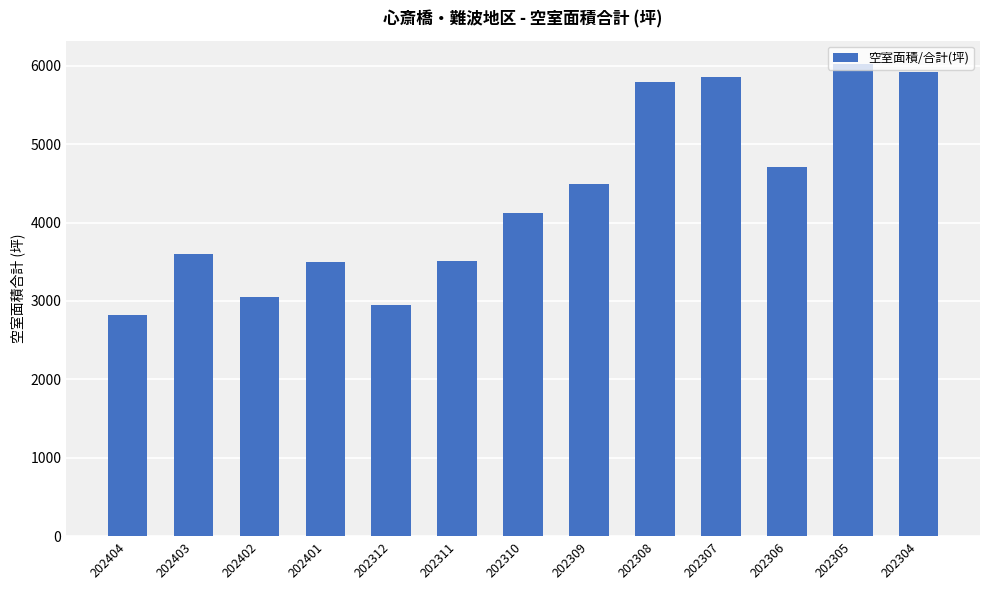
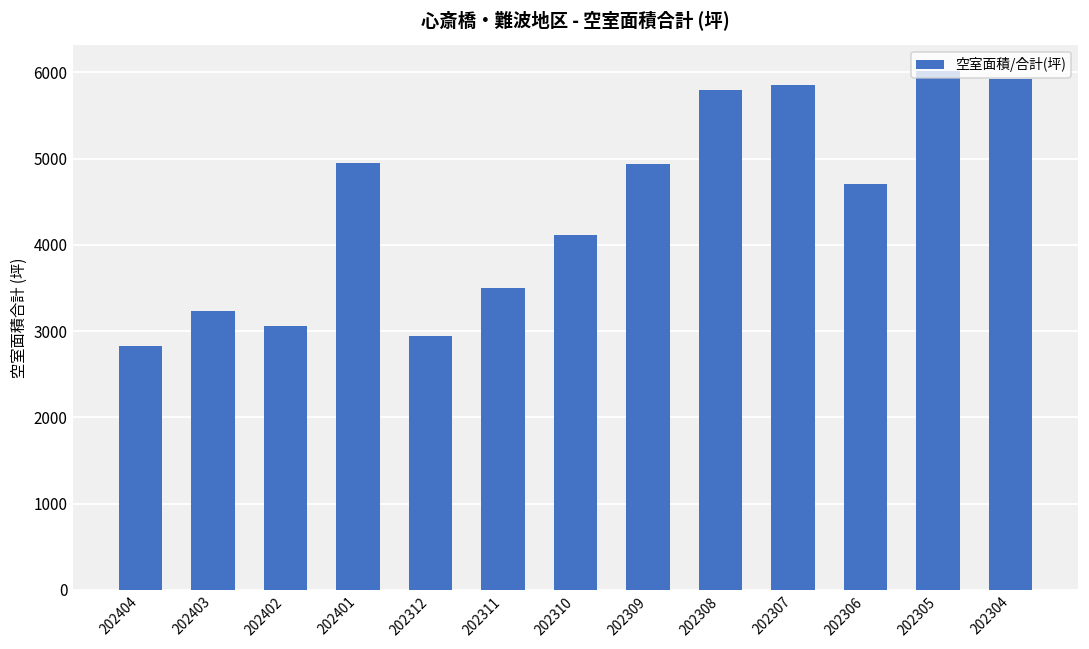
202403: 3600 -> 3200
202401: 3500 -> 4900
202309: 4500 -> 4900
